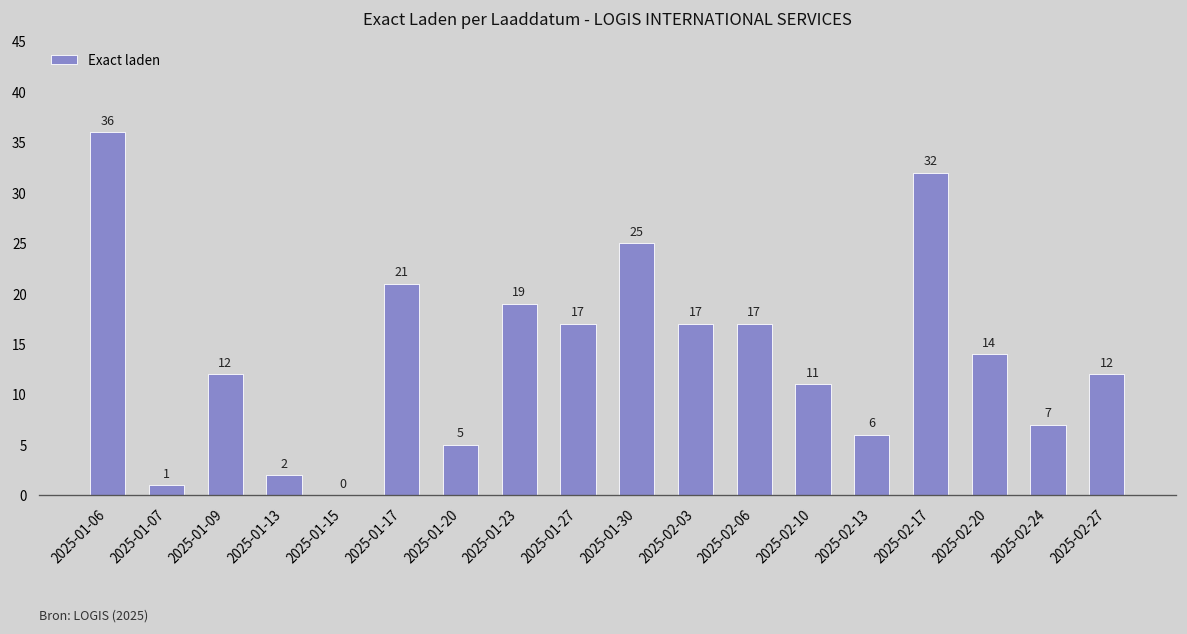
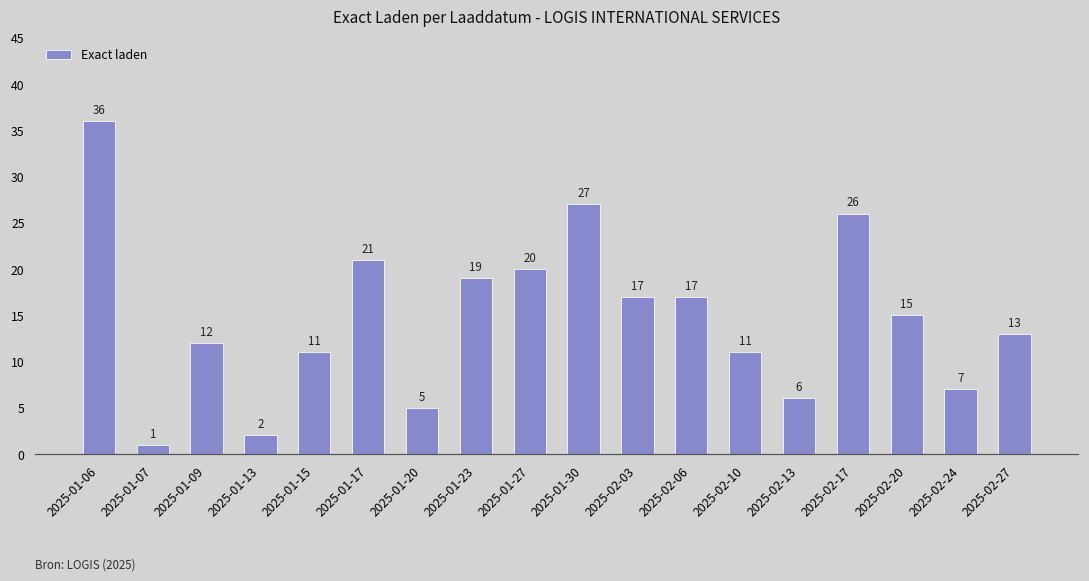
2025-01-15: 0 -> 11
2025-01-27: 17 -> 20
2025-01-30: 25 -> 27
2025-02-17: 32 -> 26
2025-02-20: 14 -> 15
2025-02-27: 12 -> 13
